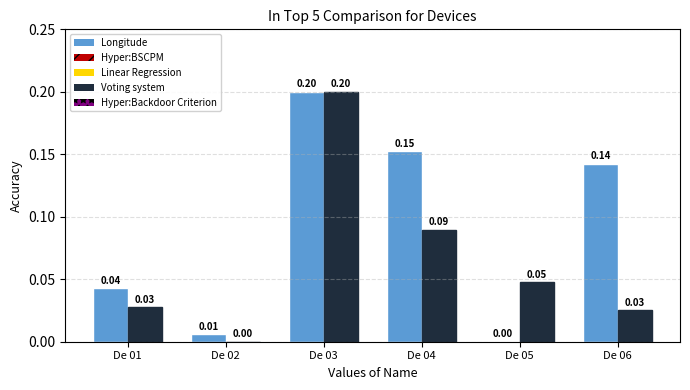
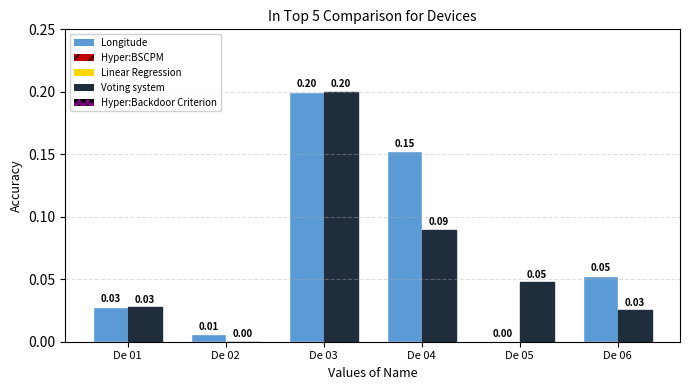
Longitude, De 01: 0.04 -> 0.03
Longitude, De 06: 0.14 -> 0.05
